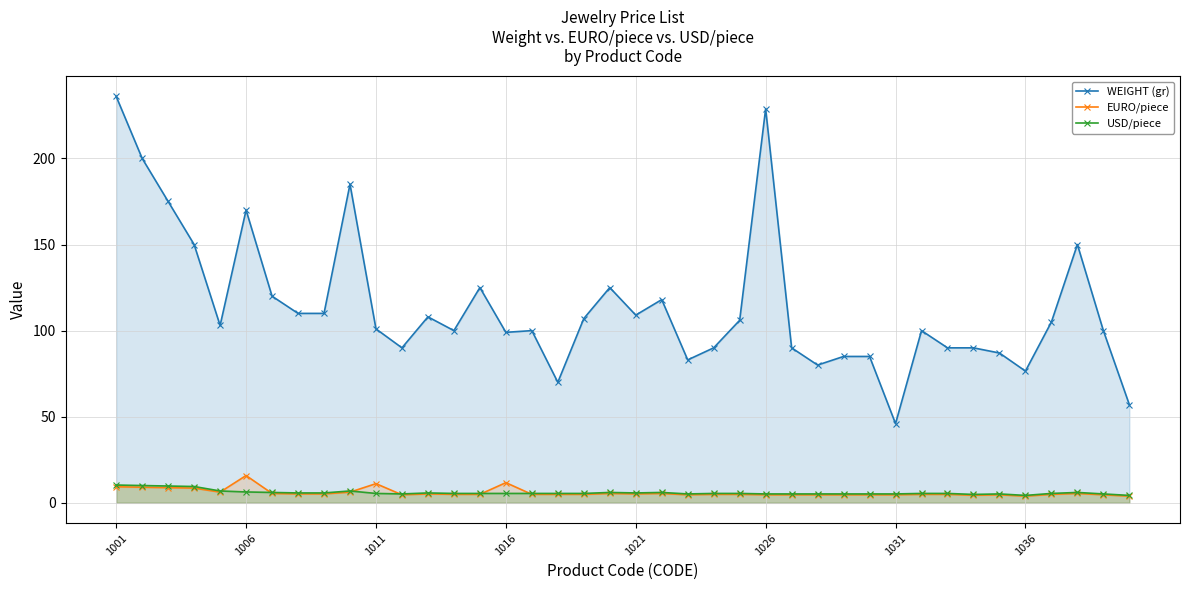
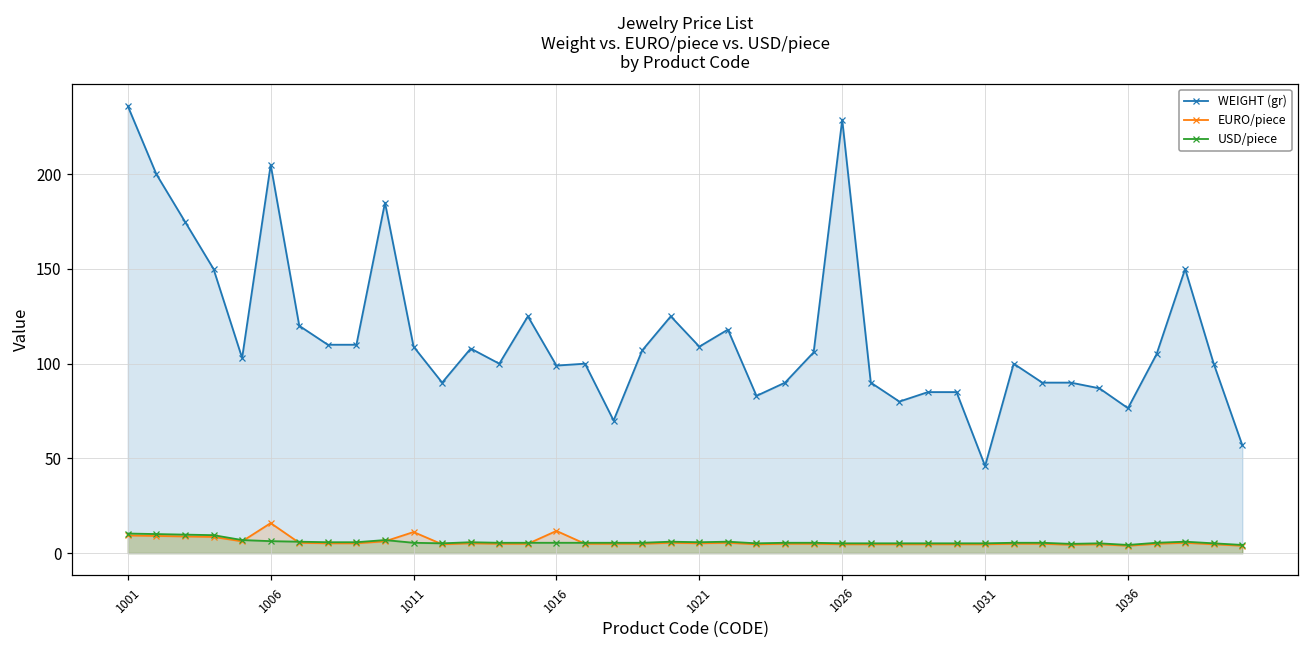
WEIGHT (gr), 1006: 170 -> 205
WEIGHT (gr), 1011: 101 -> 109
